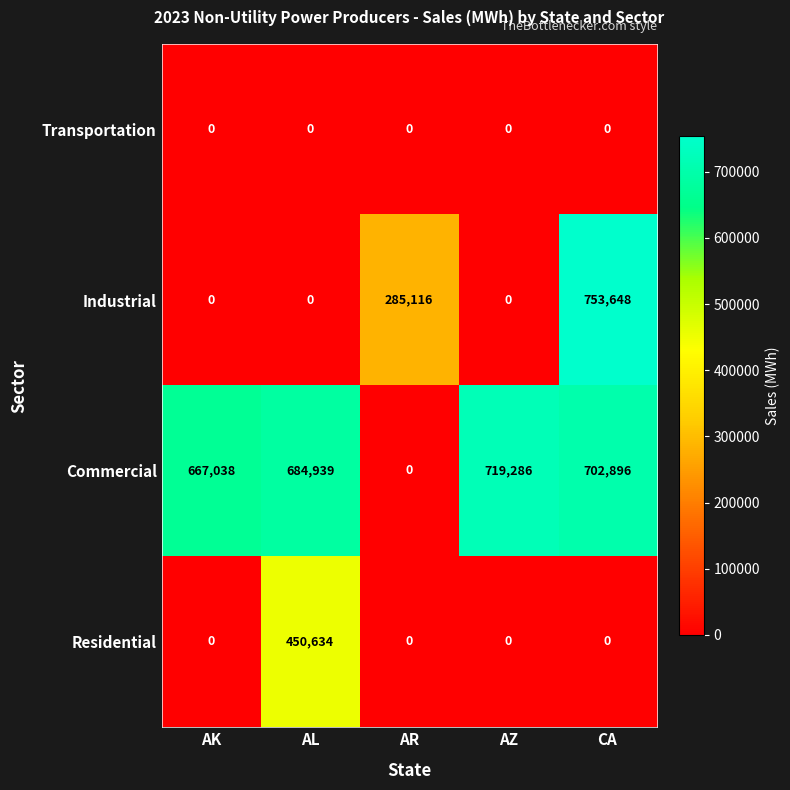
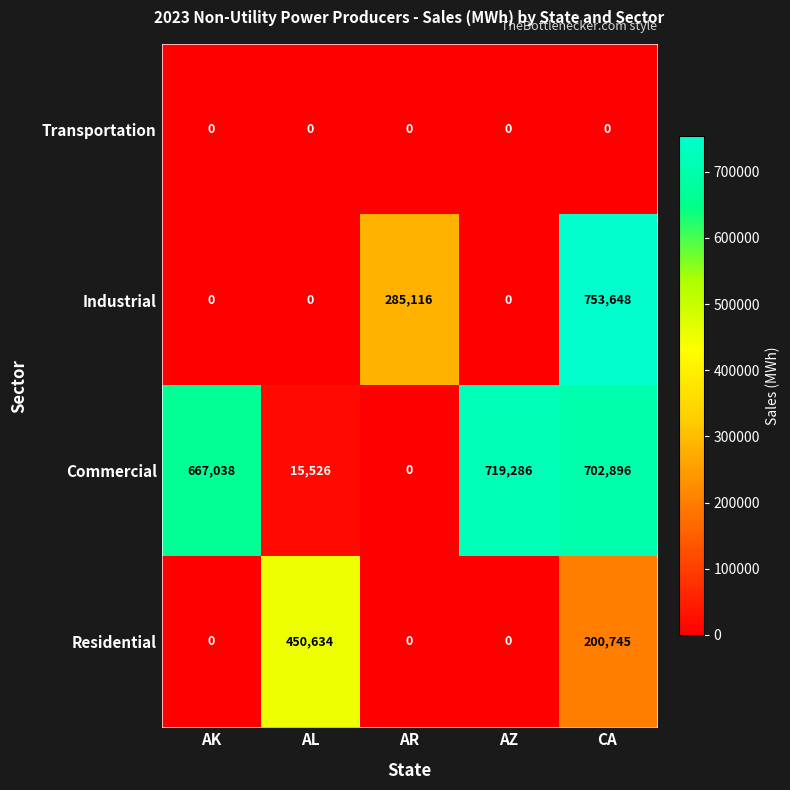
Commercial, AL: 684,939 -> 15,526
Residential, CA: 0 -> 200,745
